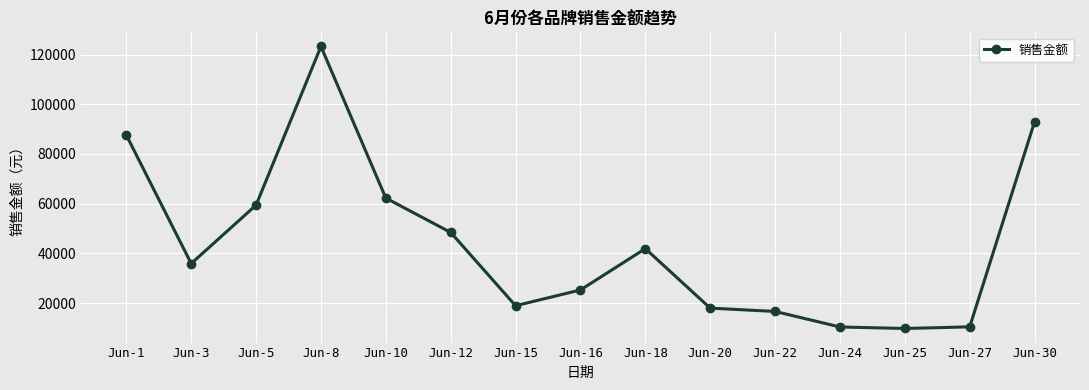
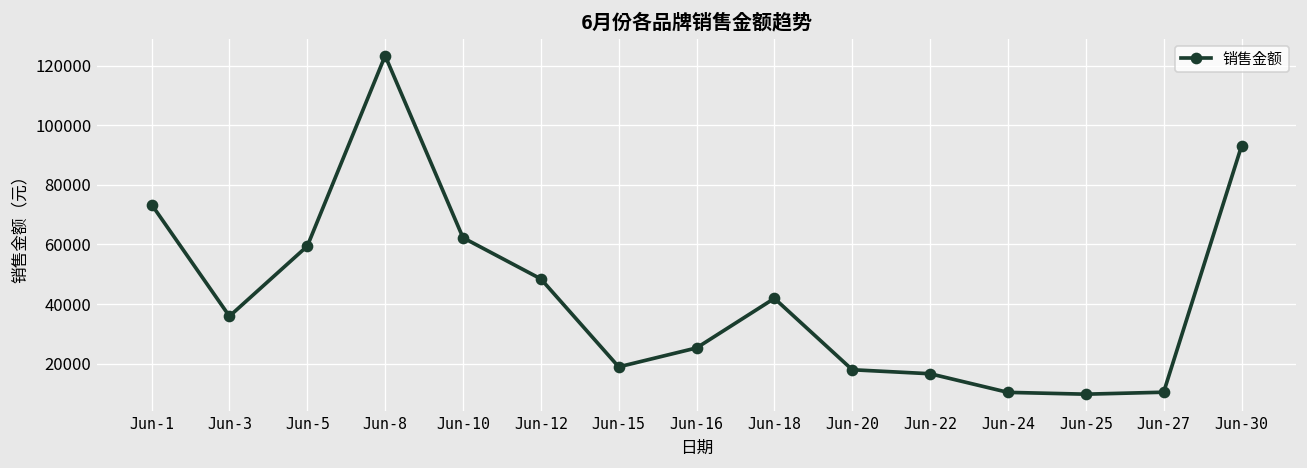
Jun-1: 88000 -> 73000
